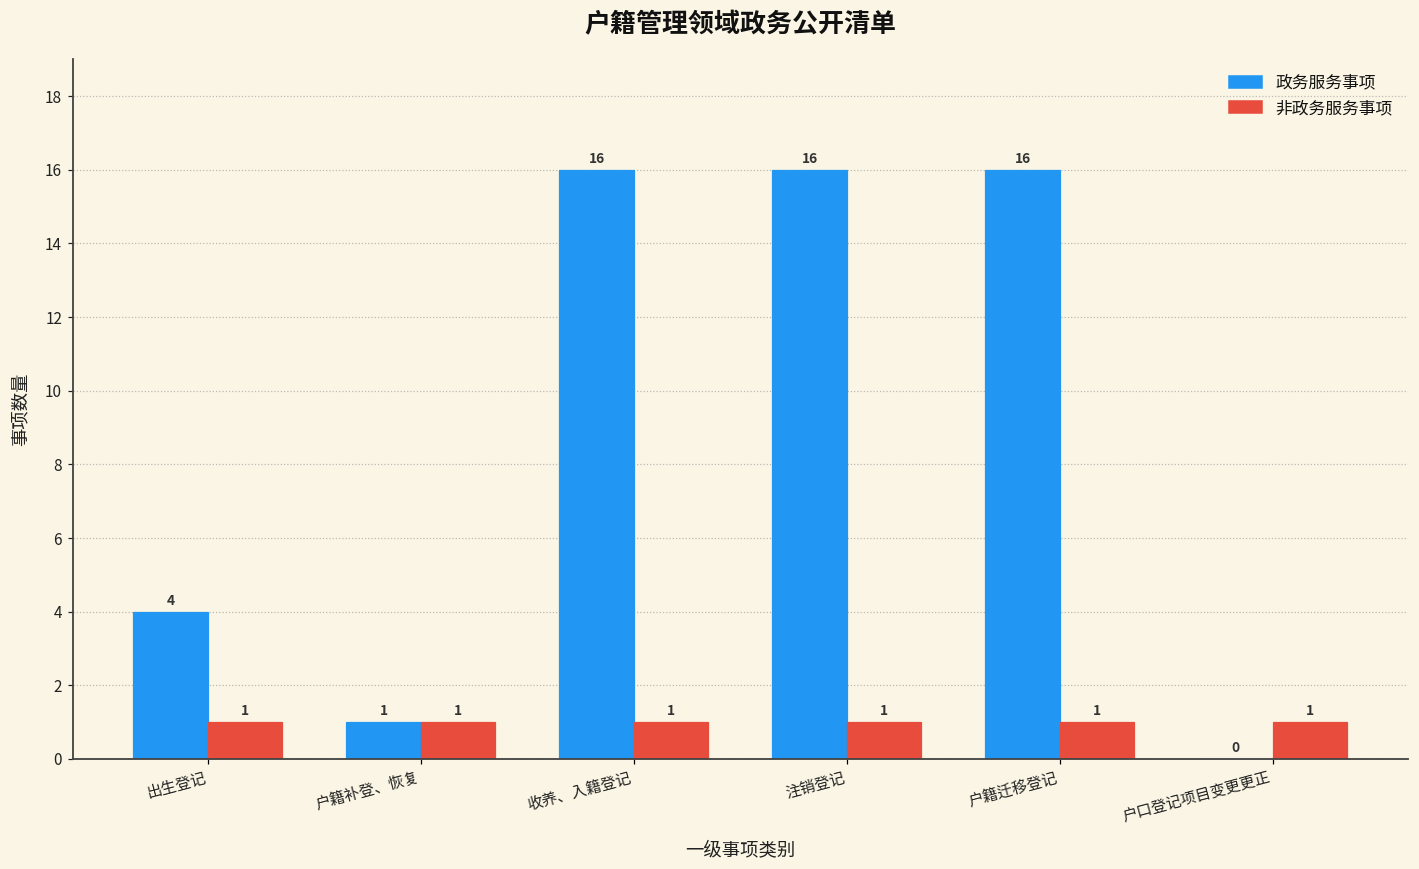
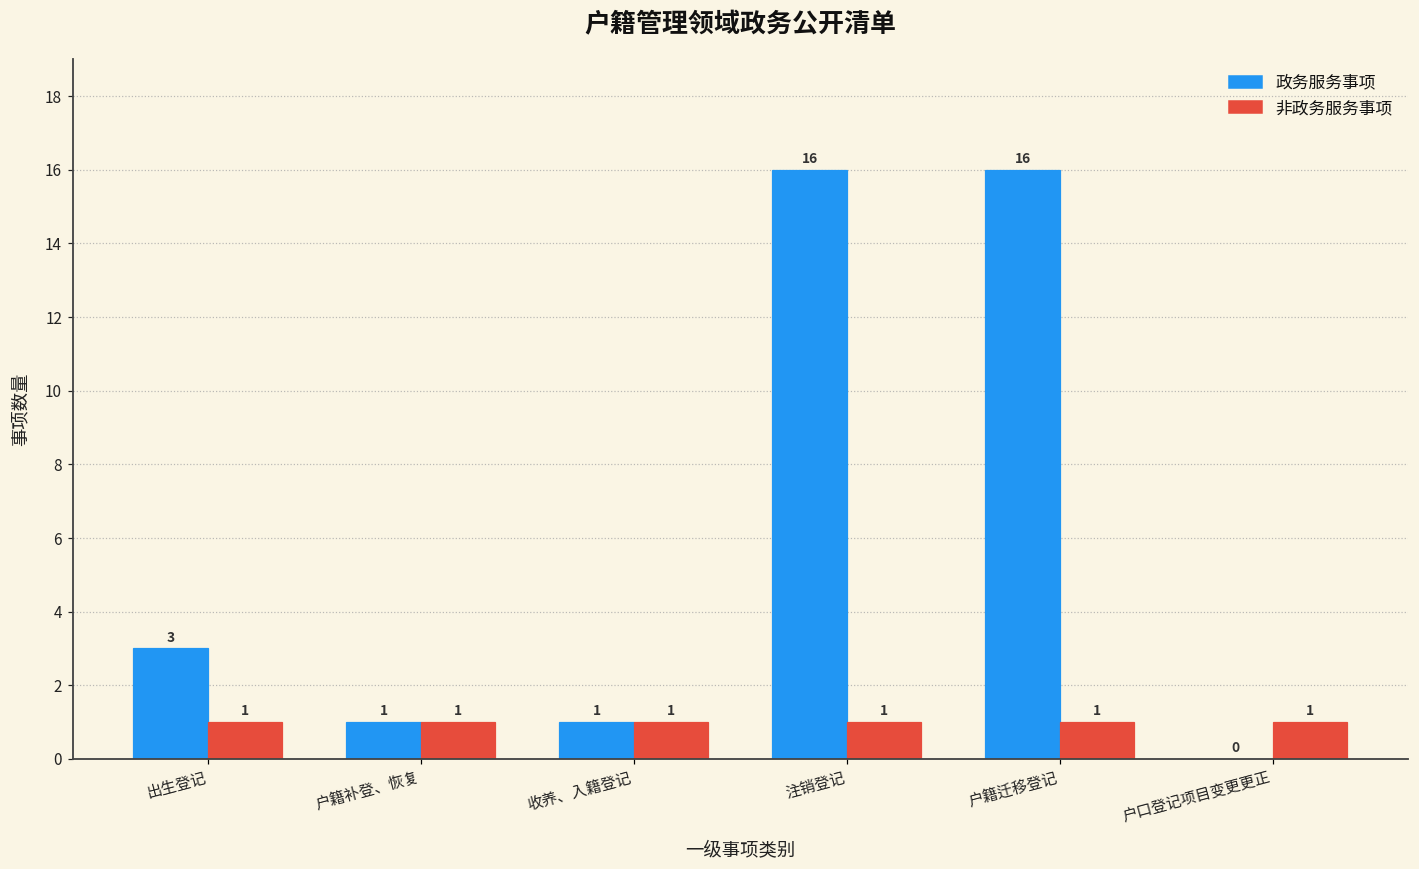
政务服务事项, 出生登记: 4 -> 3
政务服务事项, 收养、入籍登记: 16 -> 1
